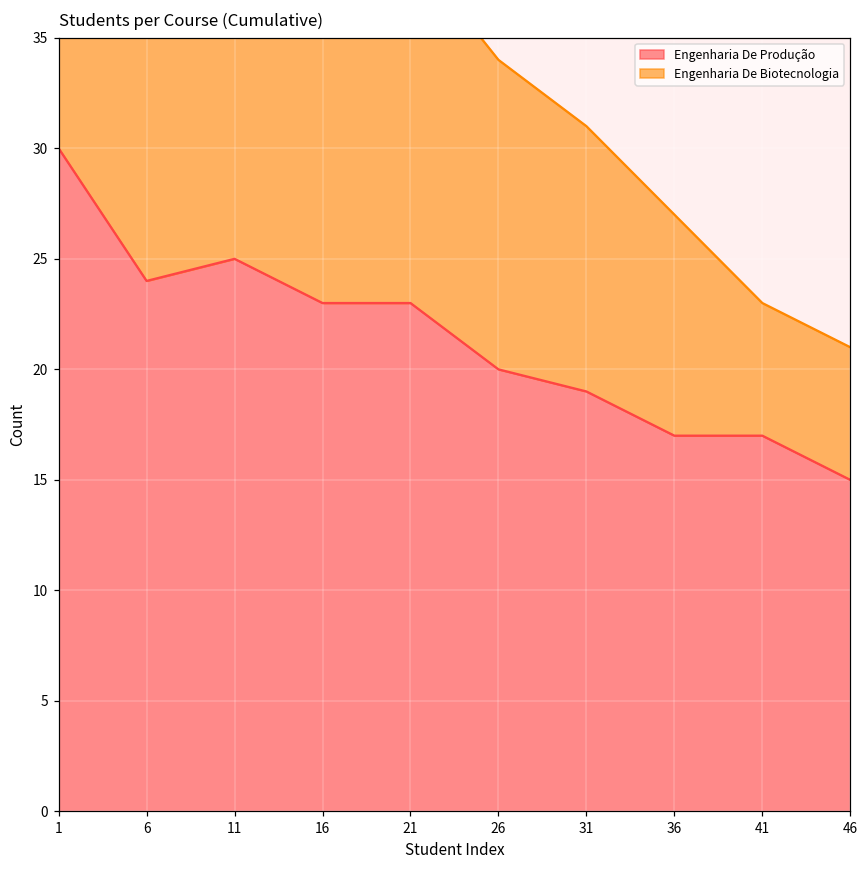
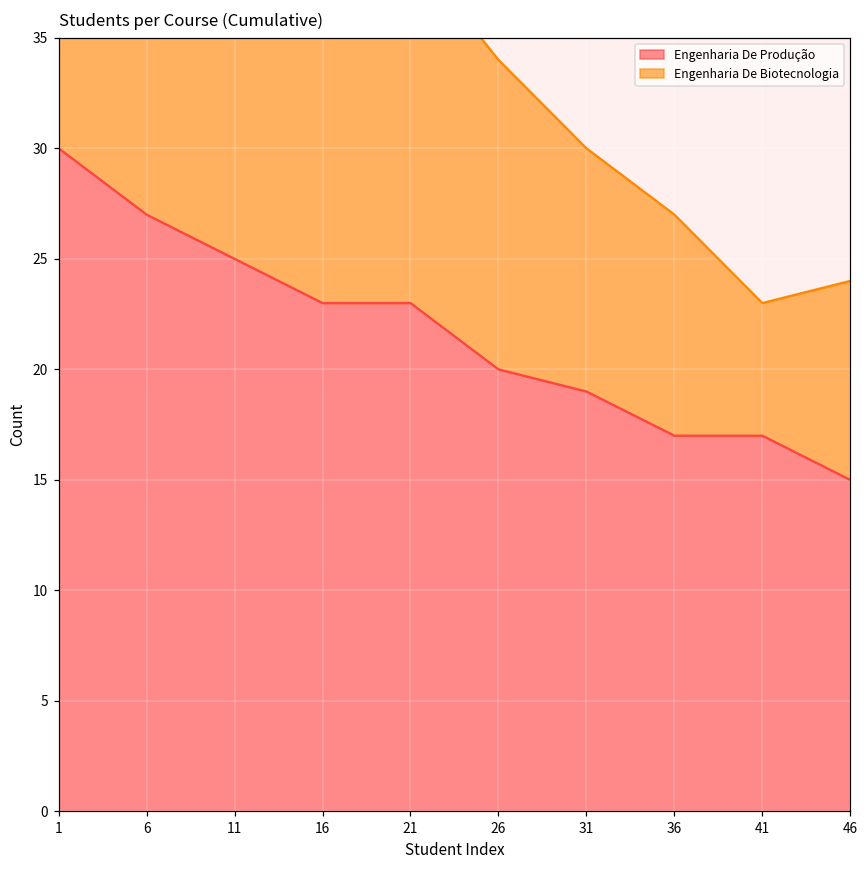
Engenharia De Produção, 6: 24 -> 27
Engenharia De Biotecnologia, 31: 12 -> 11
Engenharia De Biotecnologia, 46: 6 -> 9
